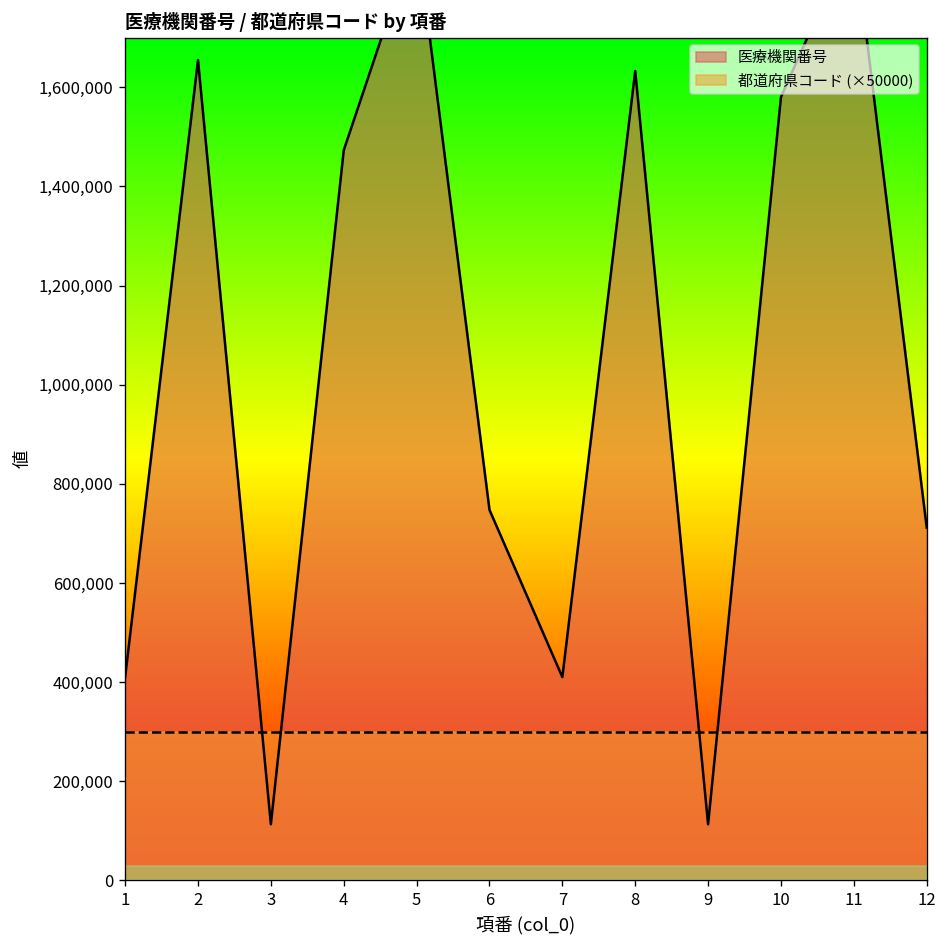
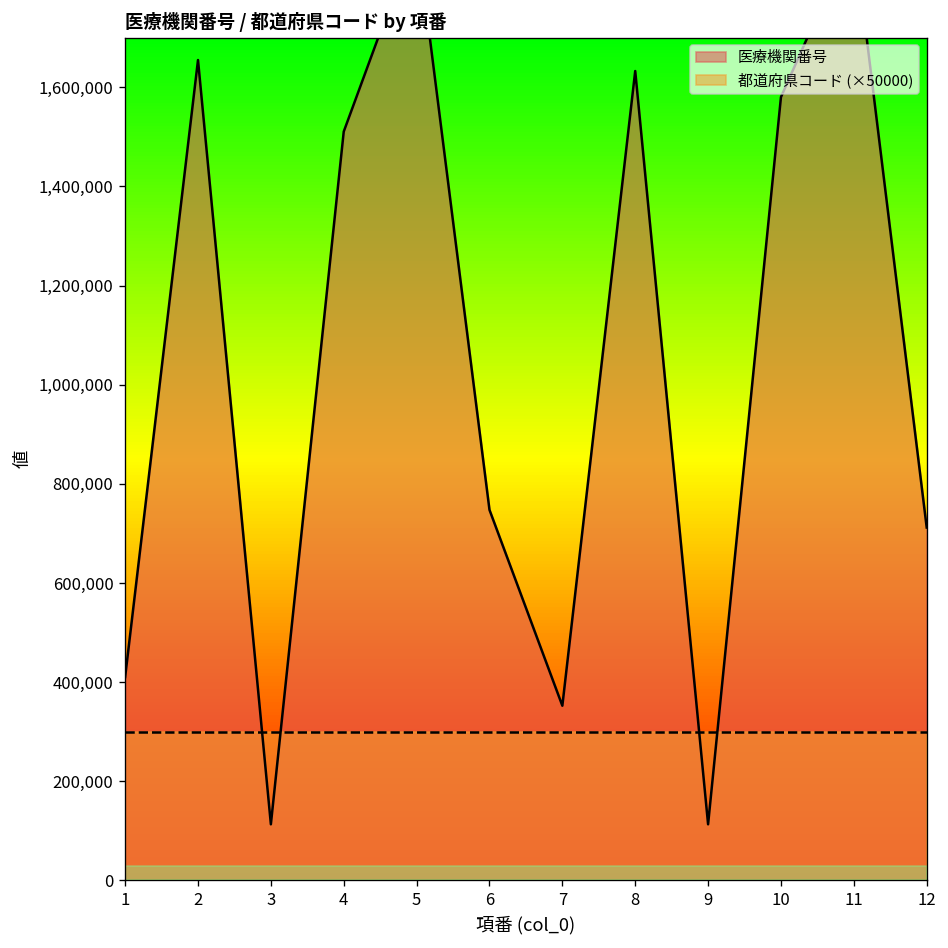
医療機関番号, 4: 1,470,000 -> 1,510,000
医療機関番号, 7: 410,000 -> 350,000
